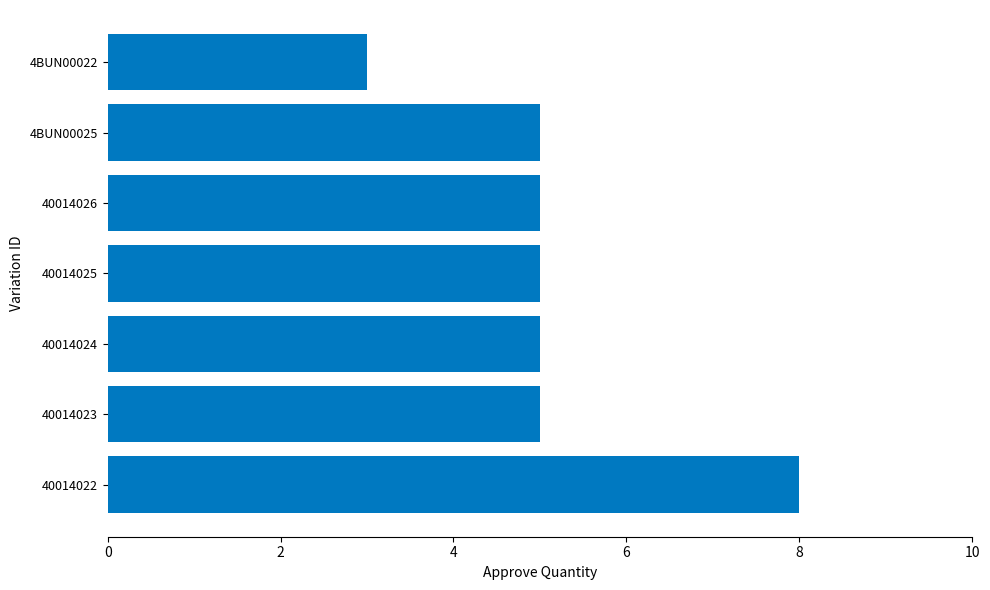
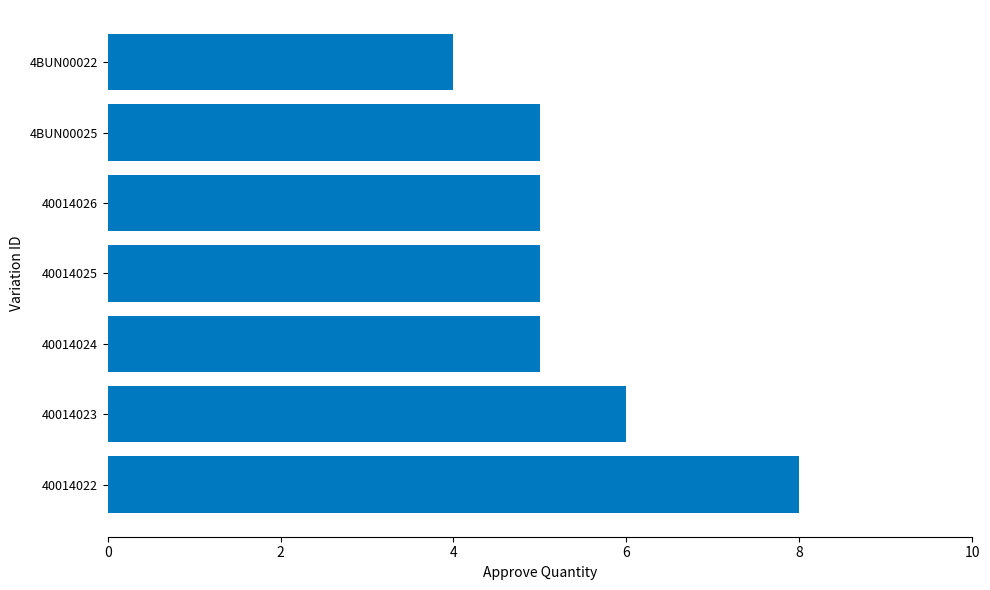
4BUN00022: 3 -> 4
40014023: 5 -> 6
